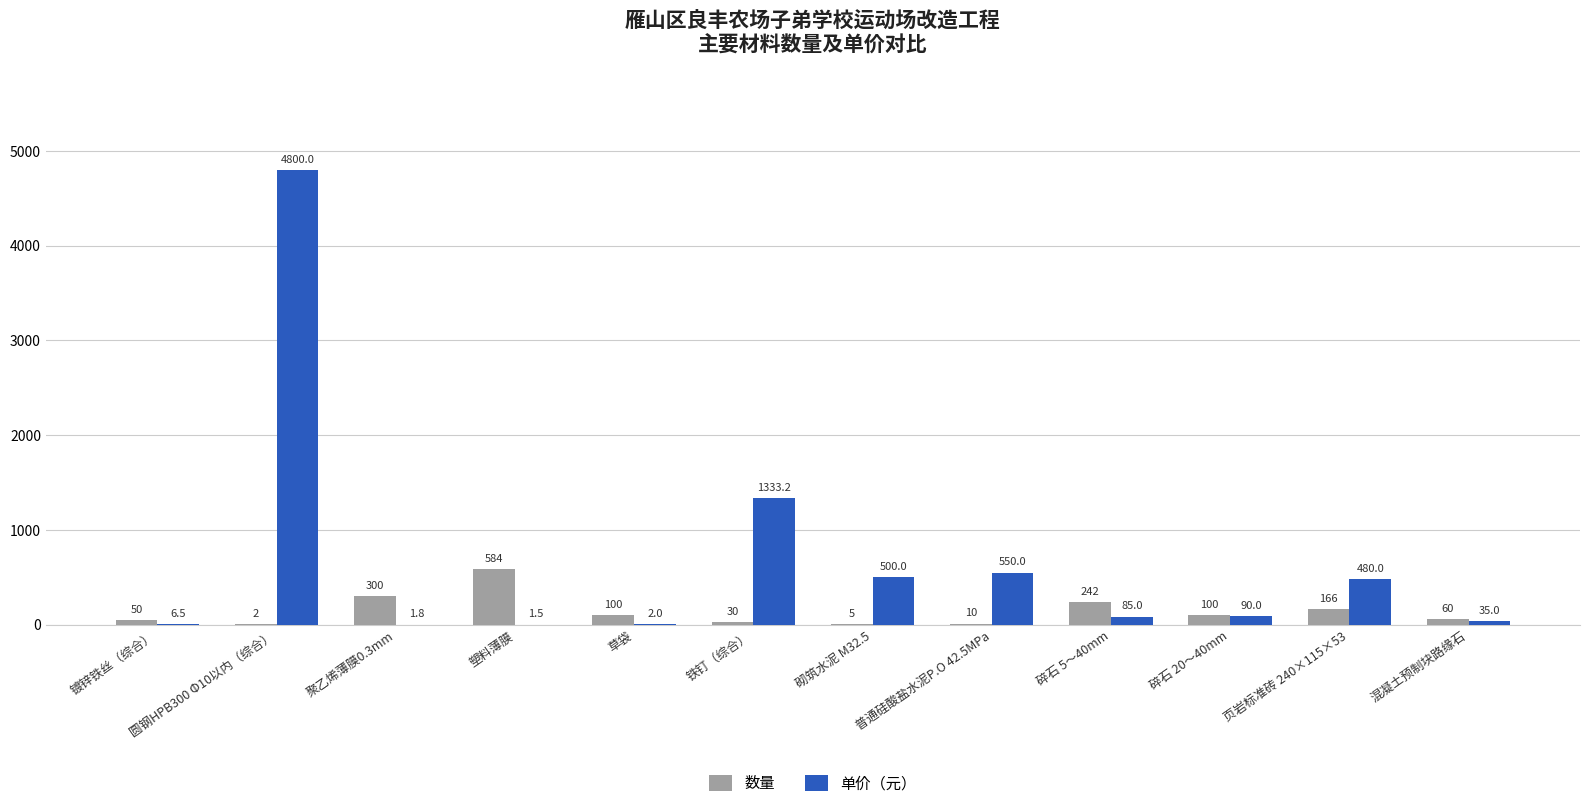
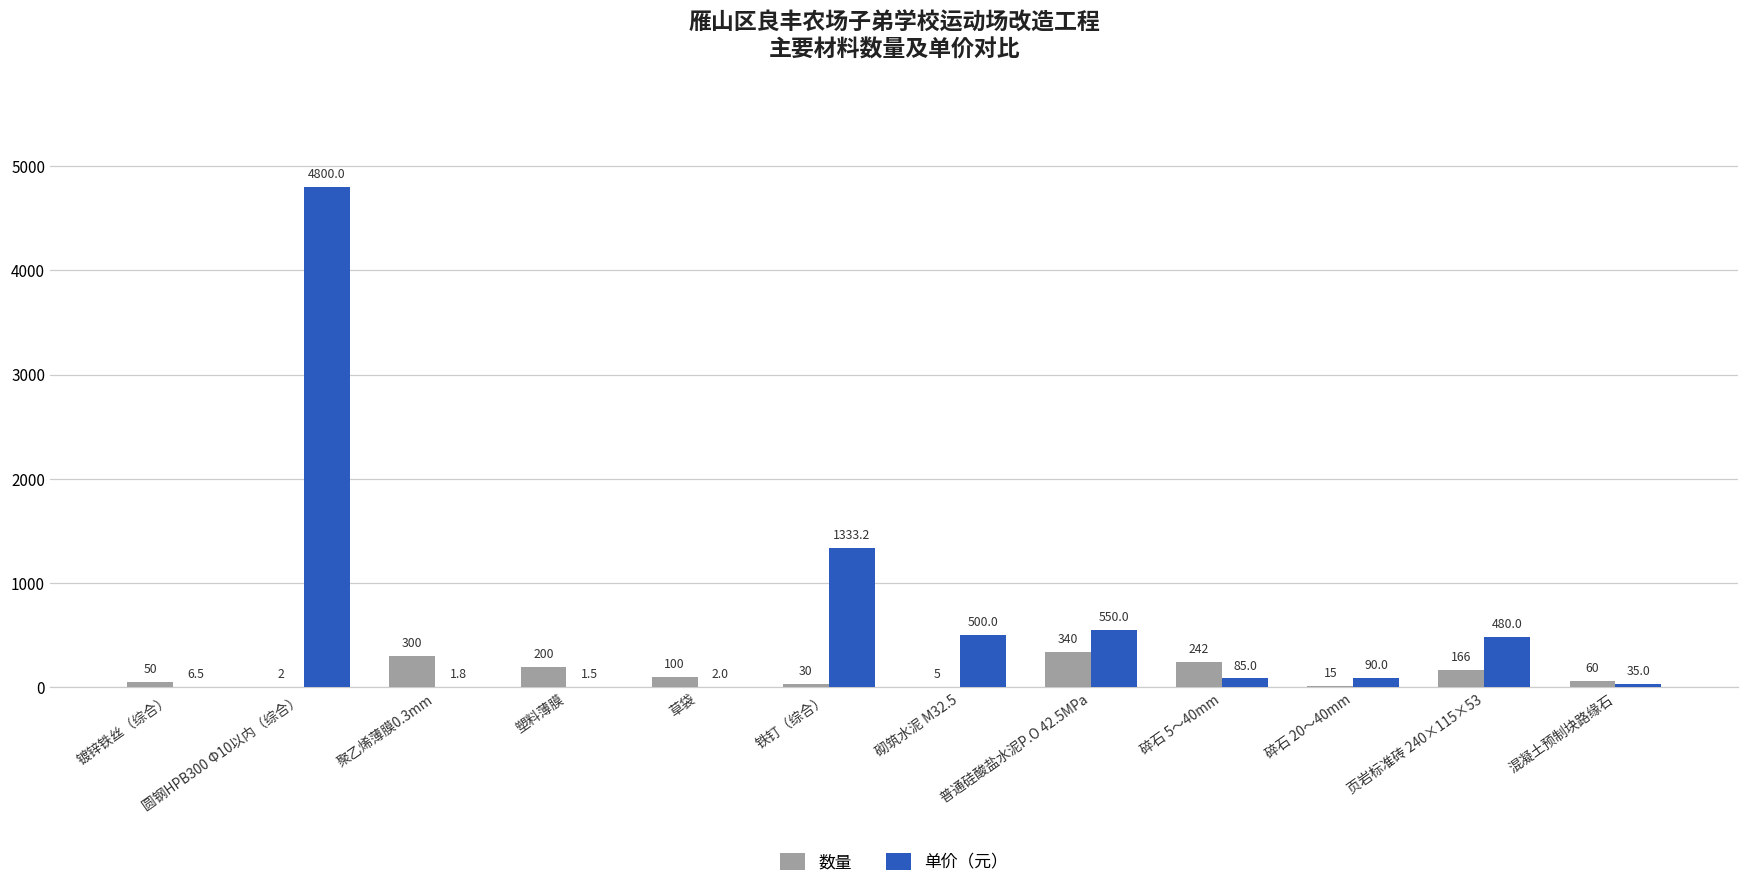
数量, 塑料薄膜: 584 -> 200
数量, 普通硅酸盐水泥P.O 42.5MPa: 10 -> 340
数量, 碎石 20～40mm: 100 -> 15
